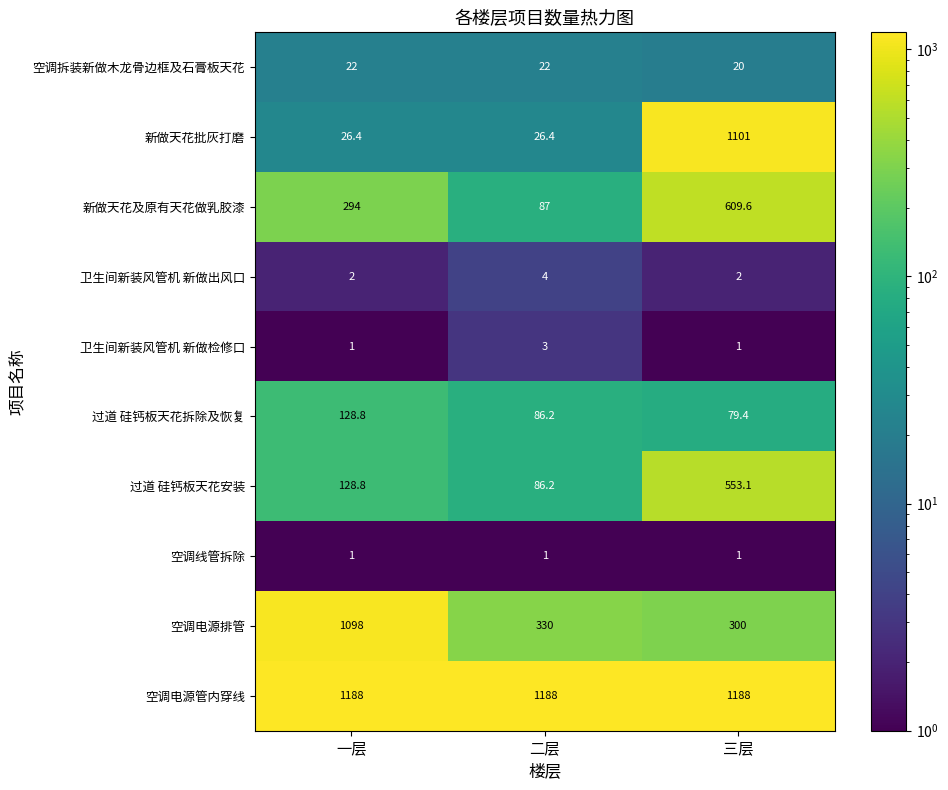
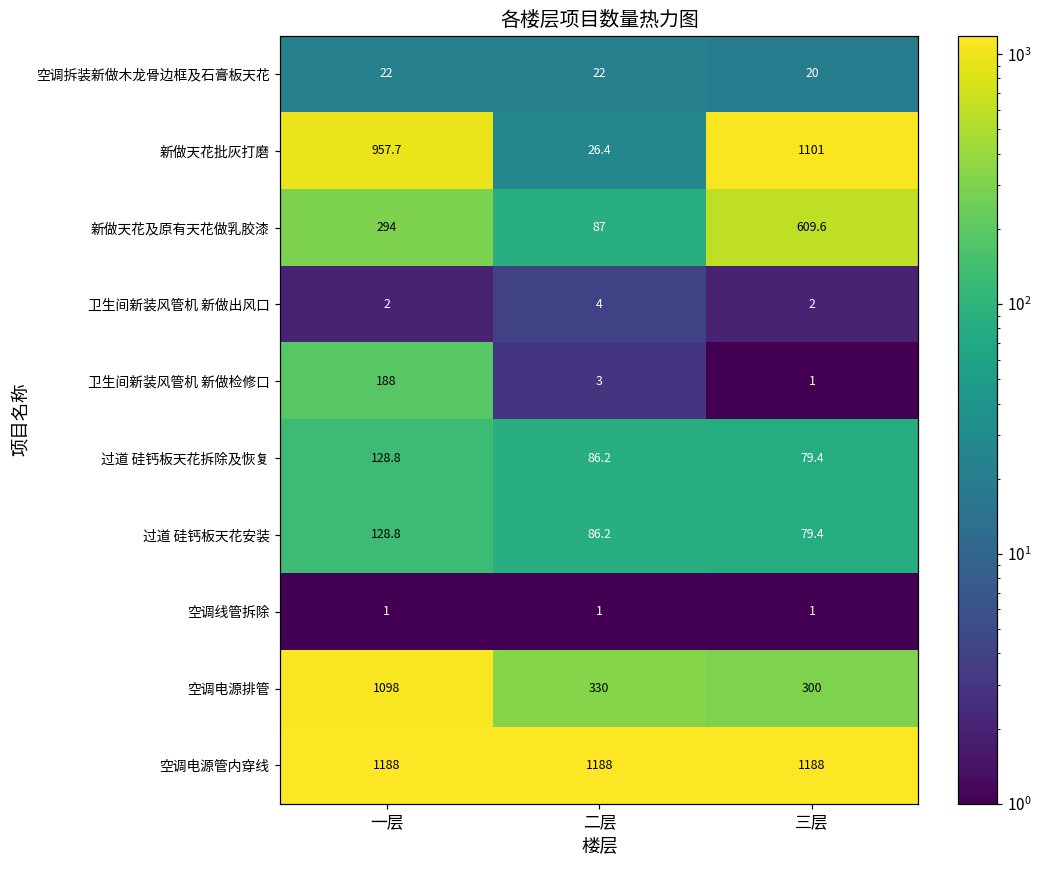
新做天花批灰打磨, 一层: 26.4 -> 957.7
卫生间新装风管机 新做检修口, 一层: 1 -> 188
过道 硅钙板天花安装, 三层: 553.1 -> 79.4
